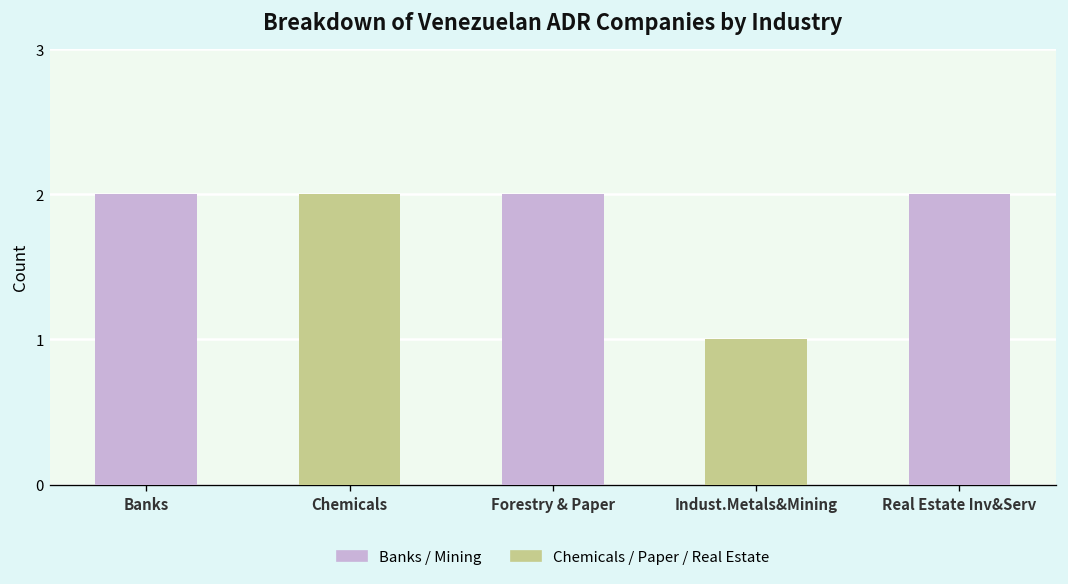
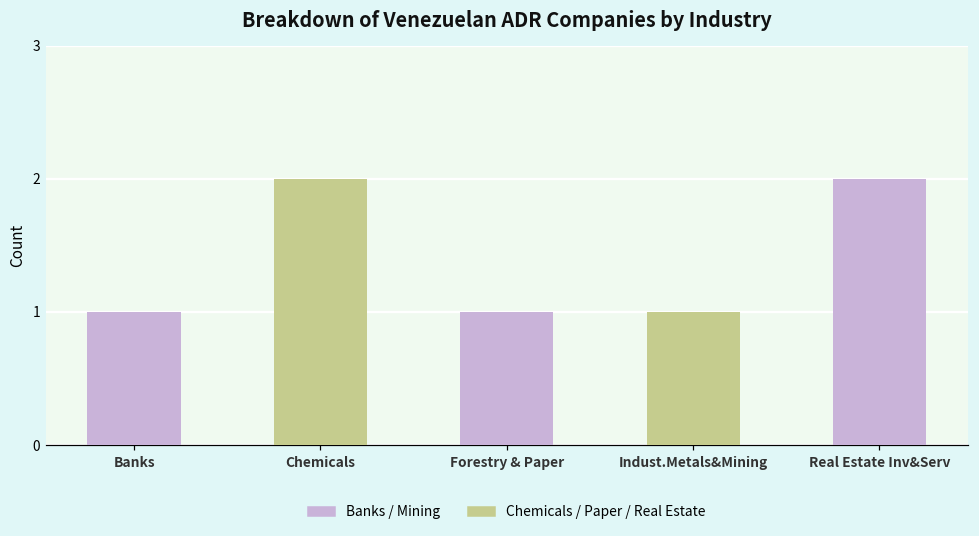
Banks: 2 -> 1
Forestry & Paper: 2 -> 1
